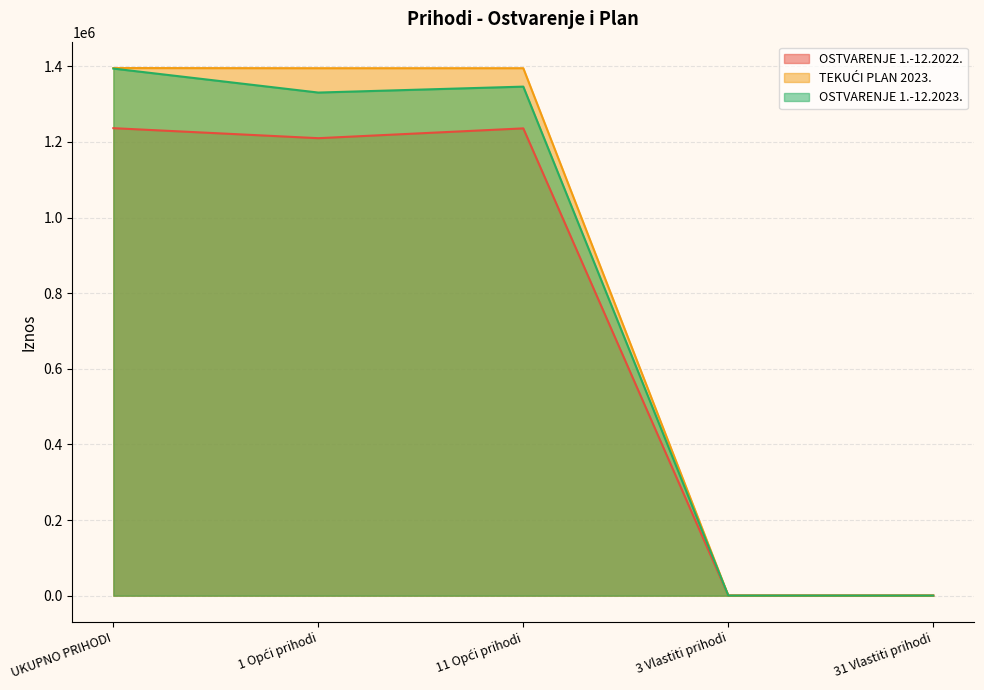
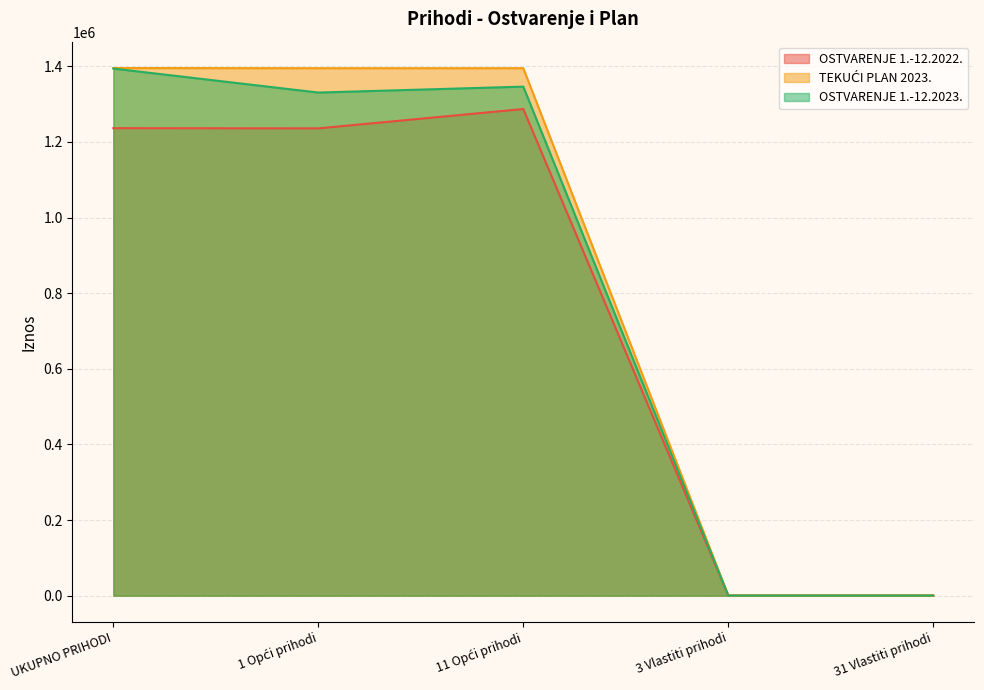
OSTVARENJE 1.-12.2022., 1 Opći prihodi: 1210000 -> 1240000
OSTVARENJE 1.-12.2022., 11 Opći prihodi: 1240000 -> 1290000
